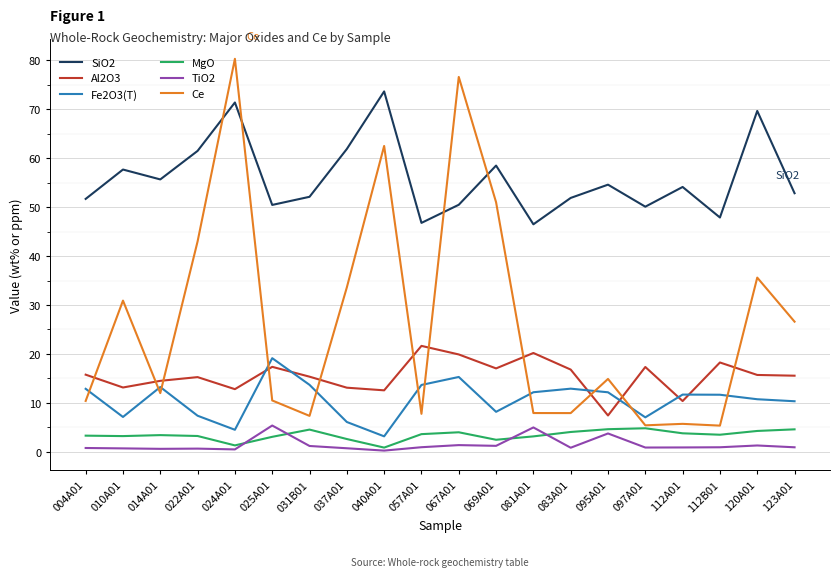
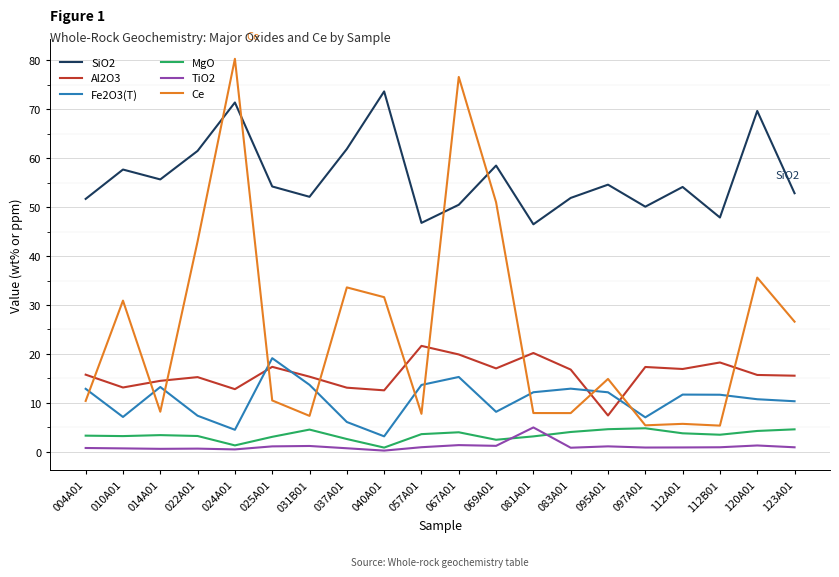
Ce, 014A01: 12 -> 8
SiO2, 025A01: 50 -> 54
TiO2, 025A01: 5 -> 1
Ce, 040A01: 63 -> 32
TiO2, 095A01: 4 -> 1
Al2O3, 112A01: 10 -> 17
